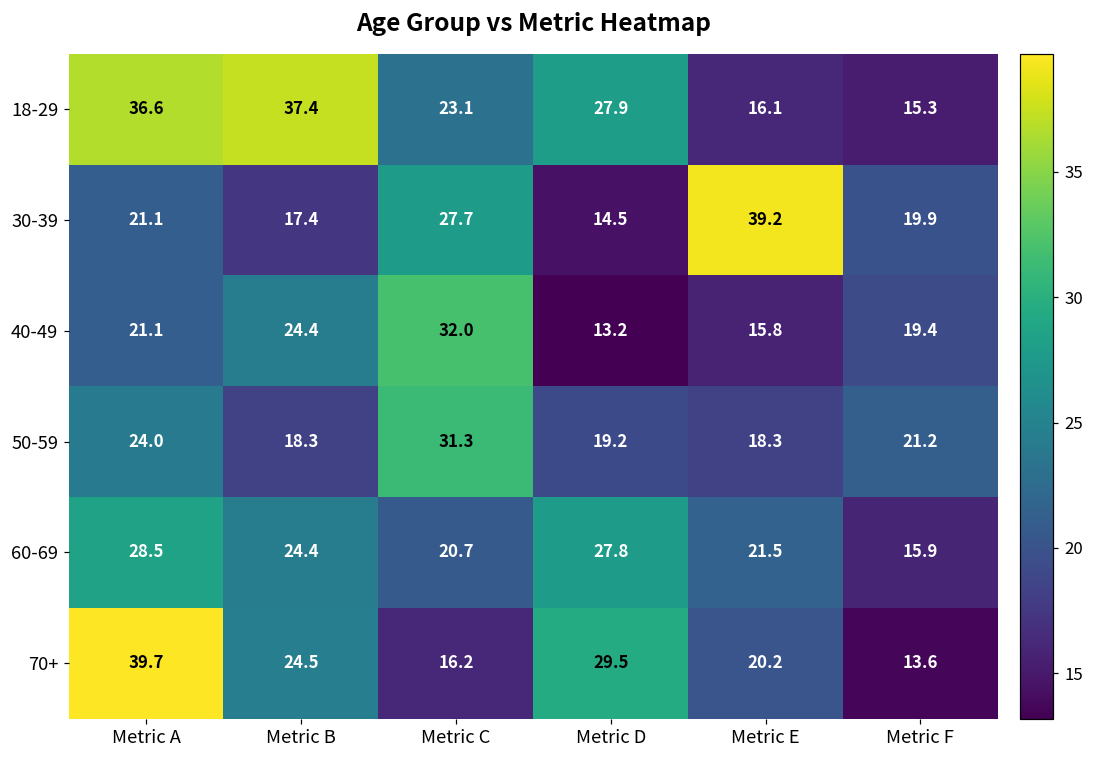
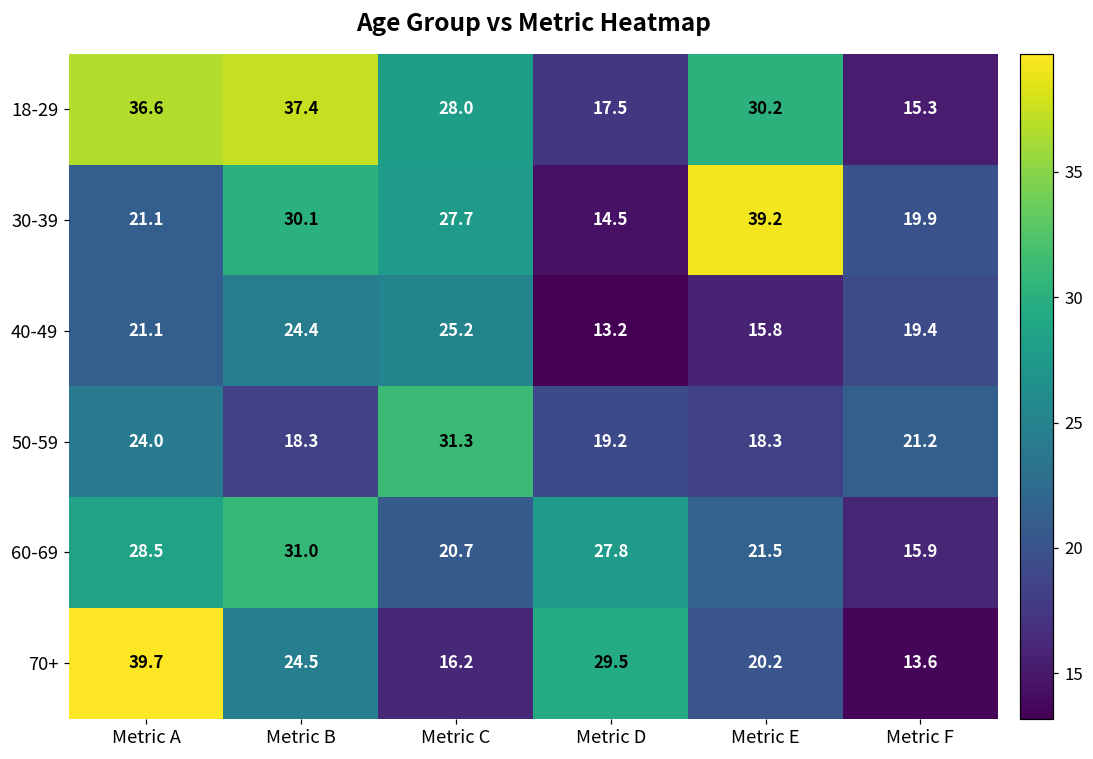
18-29, Metric C: 23.1 -> 28.0
18-29, Metric D: 27.9 -> 17.5
18-29, Metric E: 16.1 -> 30.2
30-39, Metric B: 17.4 -> 30.1
40-49, Metric C: 32.0 -> 25.2
60-69, Metric B: 24.4 -> 31.0
